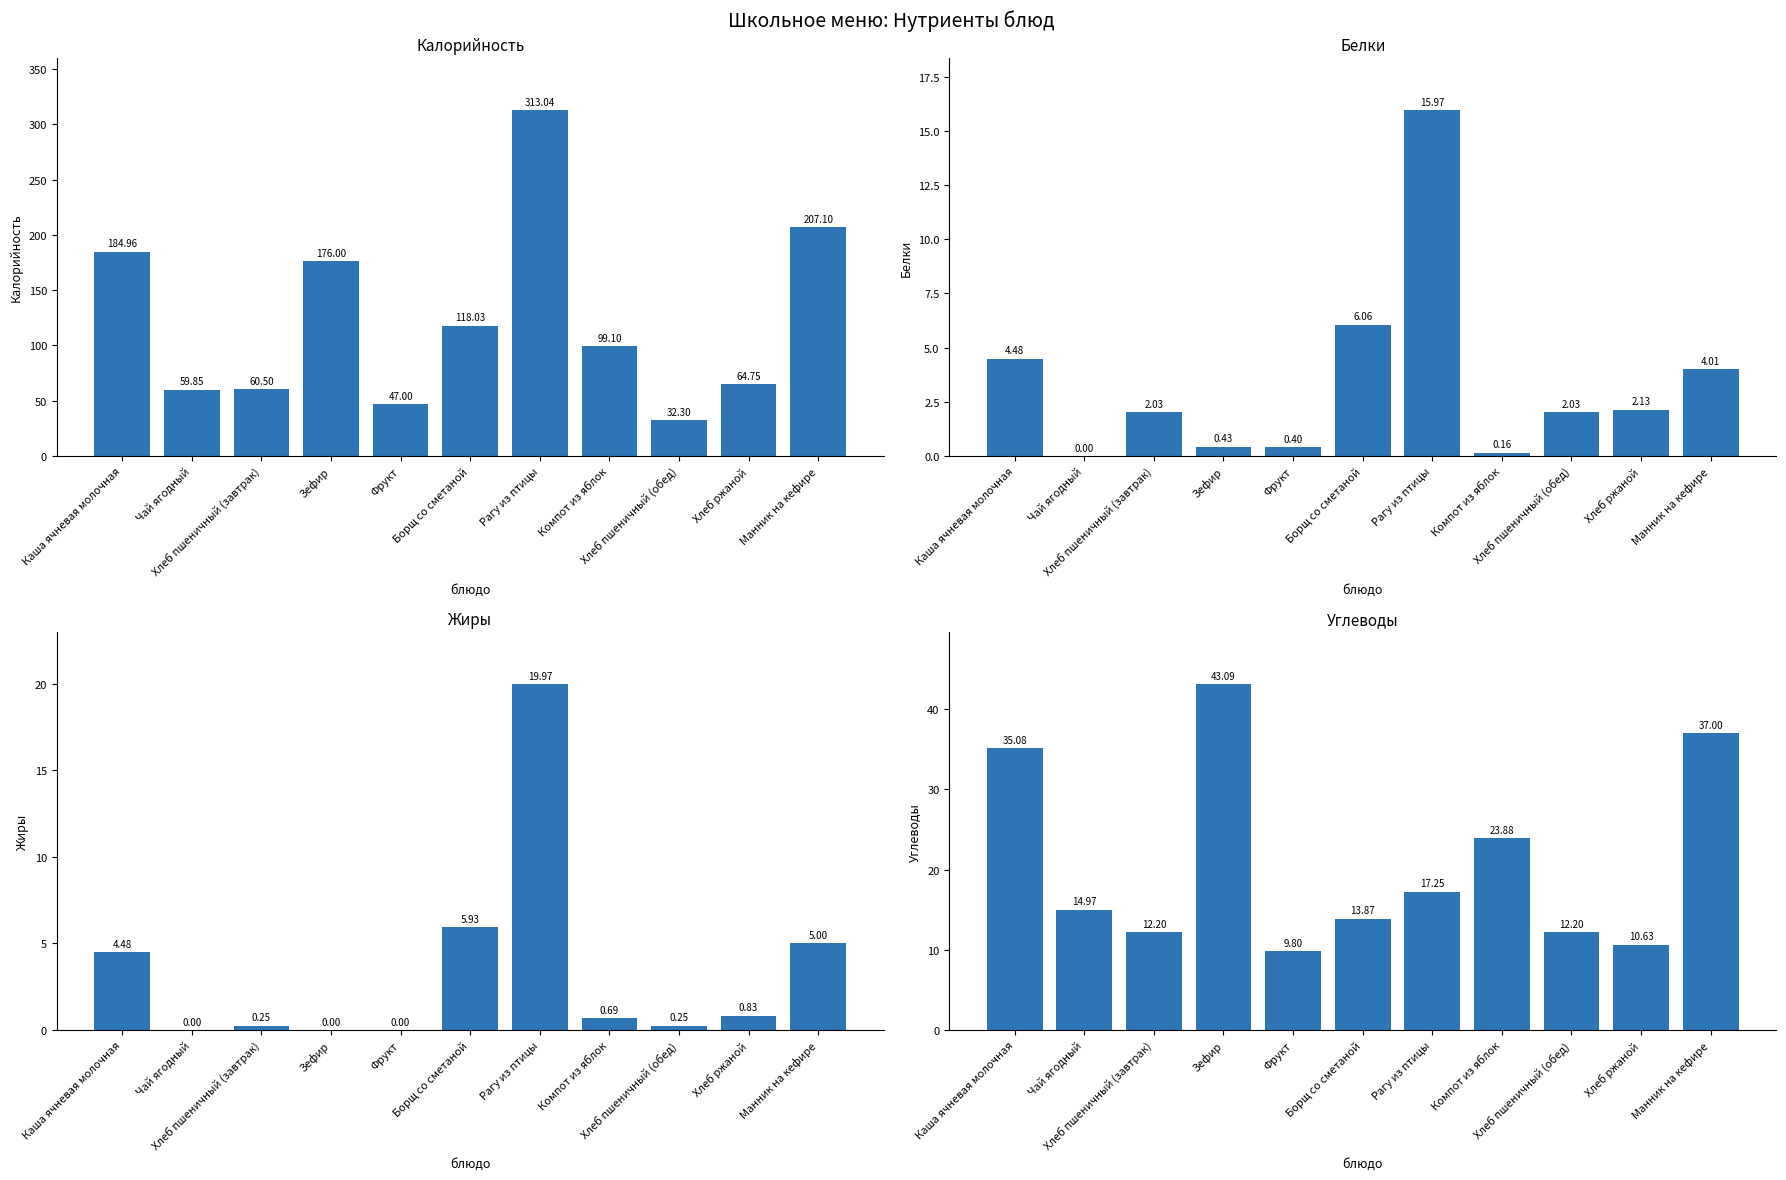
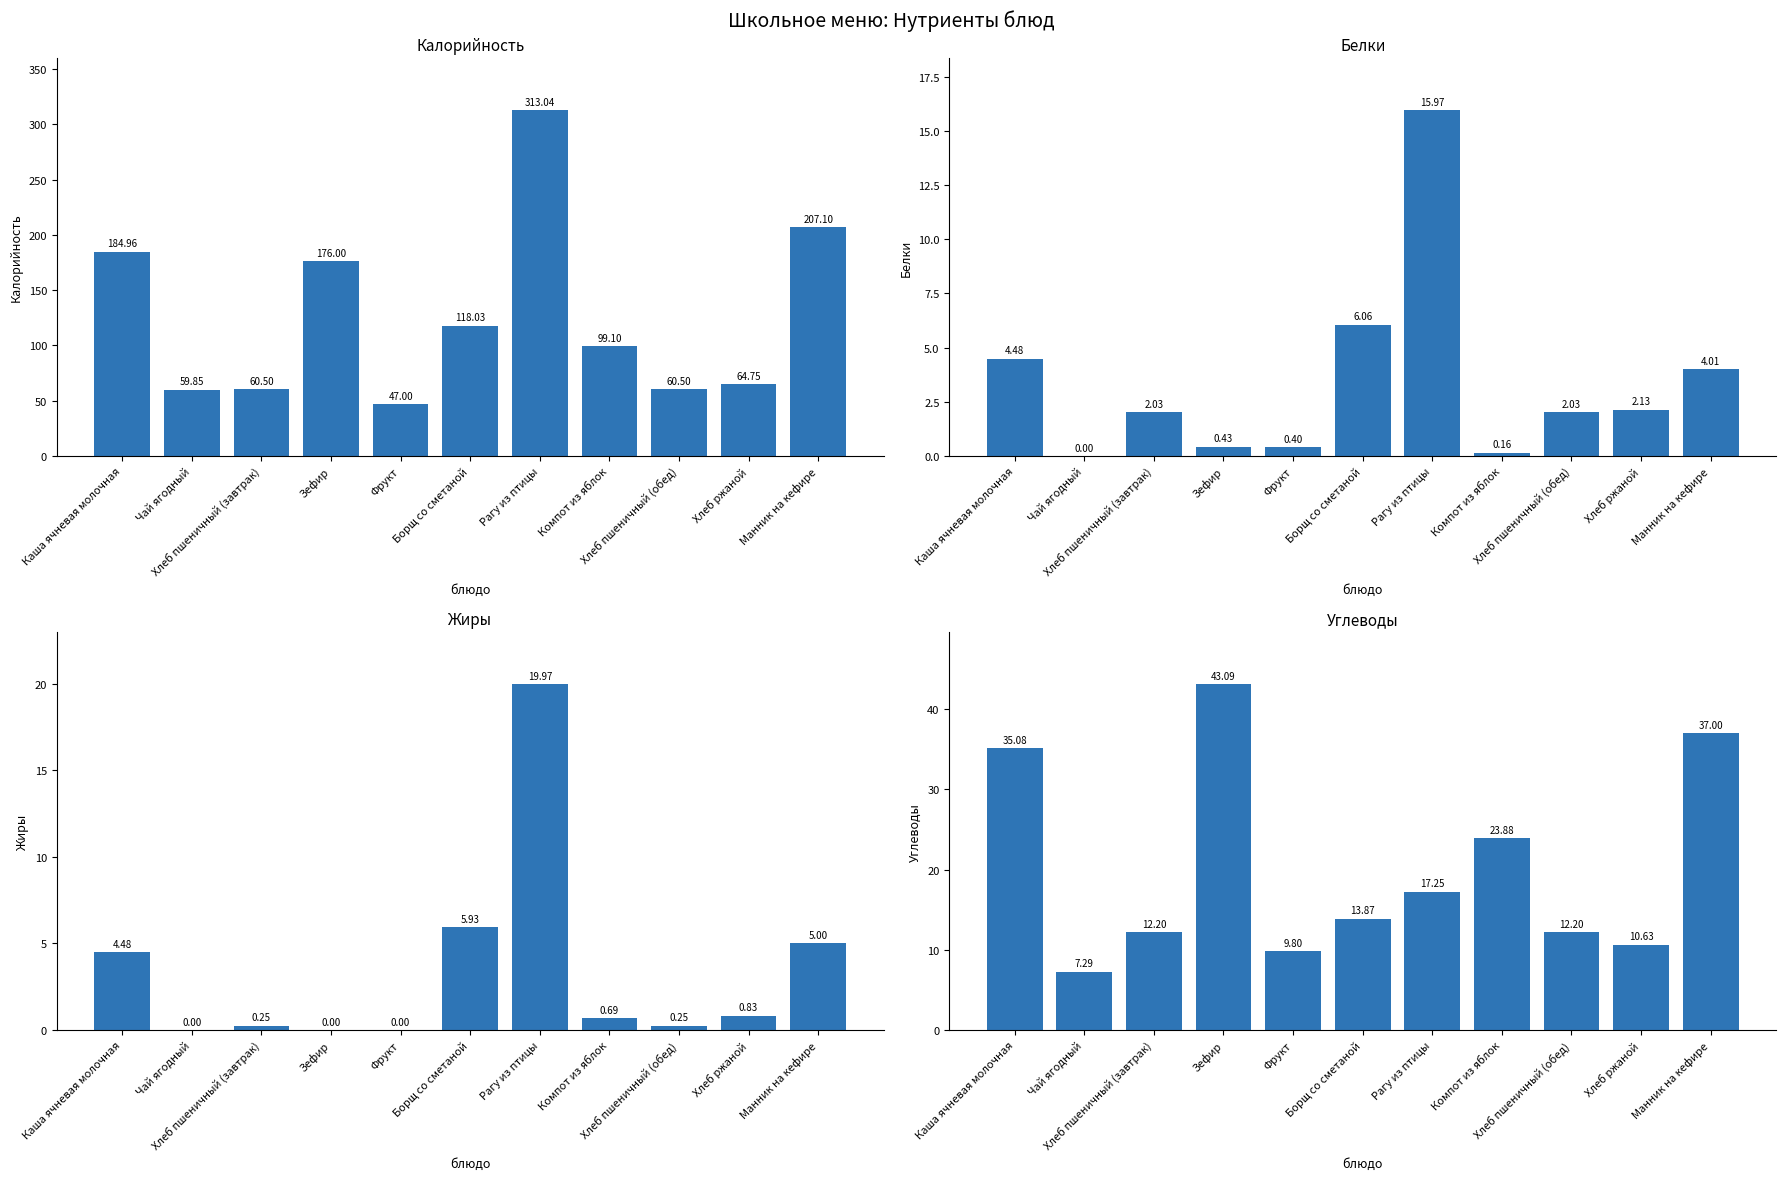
Калорийность, Хлеб пшеничный (обед): 32.30 -> 60.50
Углеводы, Чай ягодный: 14.97 -> 7.29
